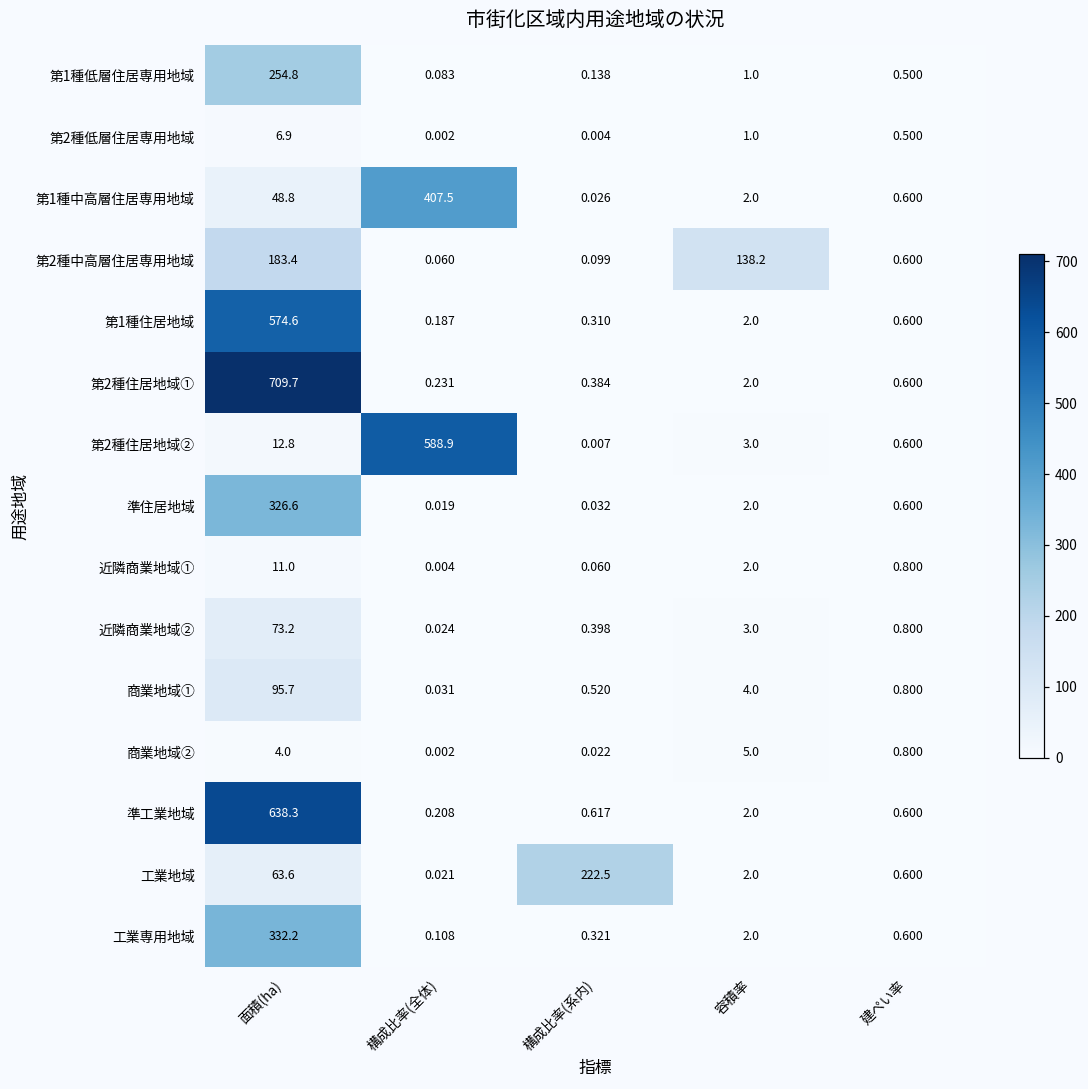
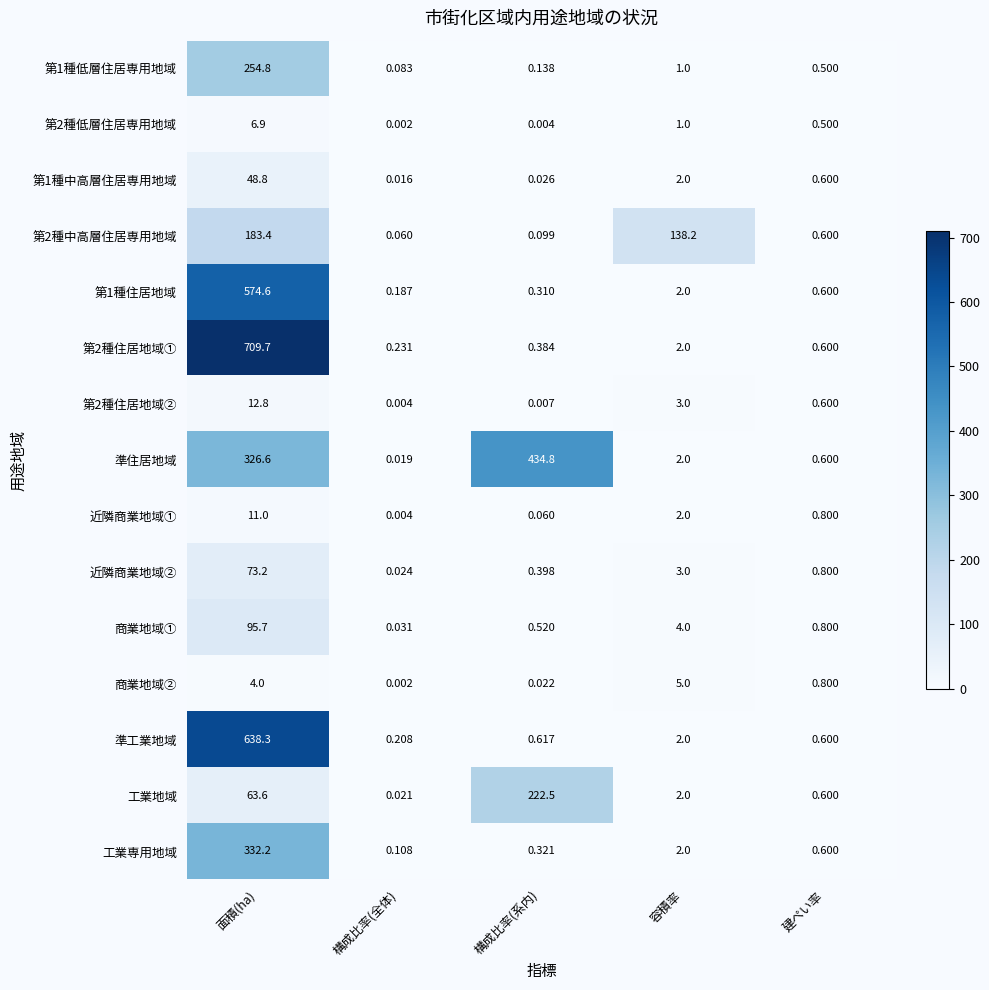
第1種中高層住居専用地域, 構成比率(全体): 407.5 -> 0.016
第2種住居地域②, 構成比率(全体): 588.9 -> 0.004
準住居地域, 構成比率(系内): 0.032 -> 434.8
